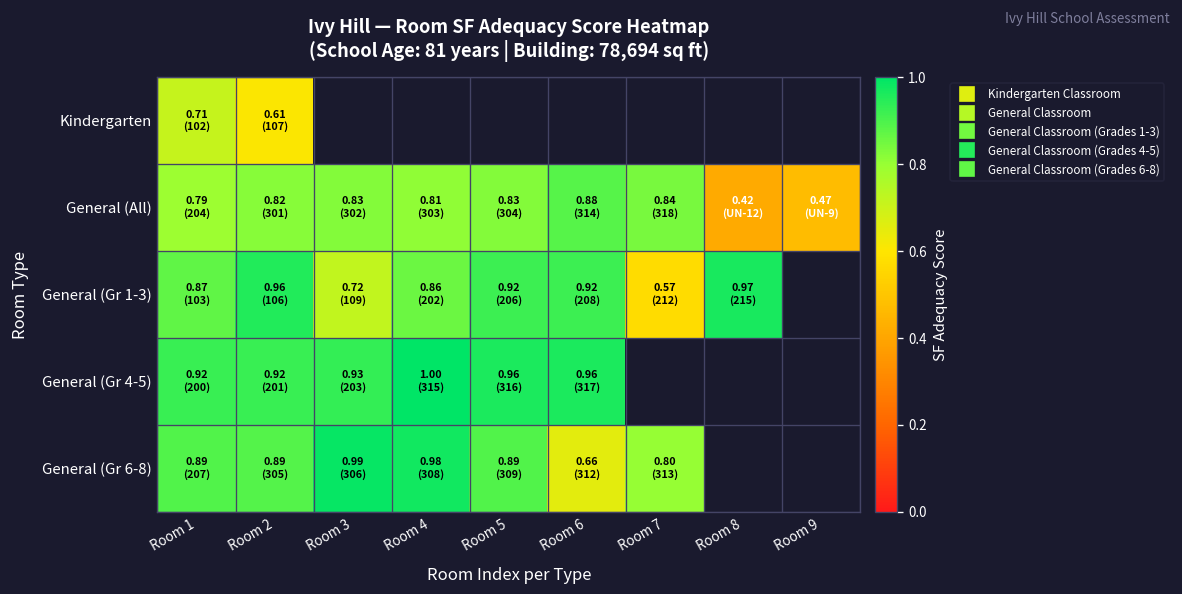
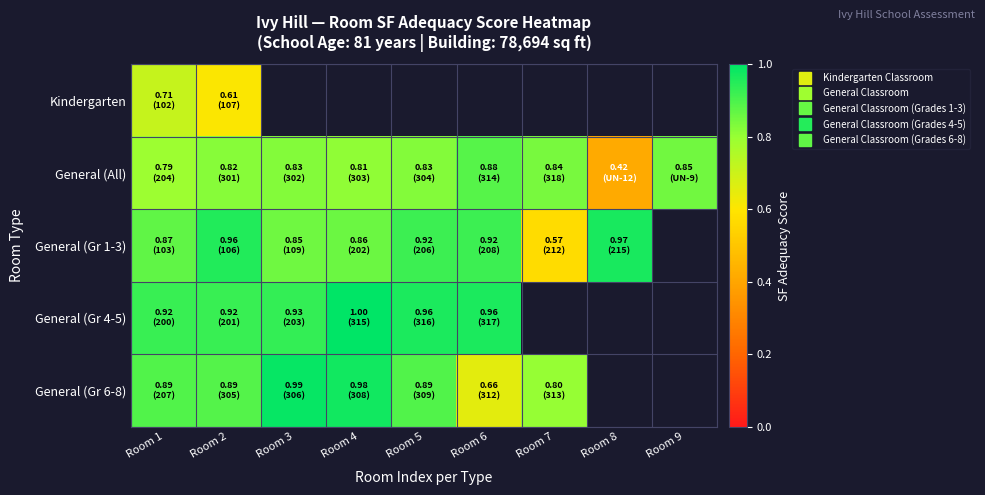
General (All), Room 9: 0.47 -> 0.85
General (Gr 1-3), Room 3: 0.72 -> 0.85
